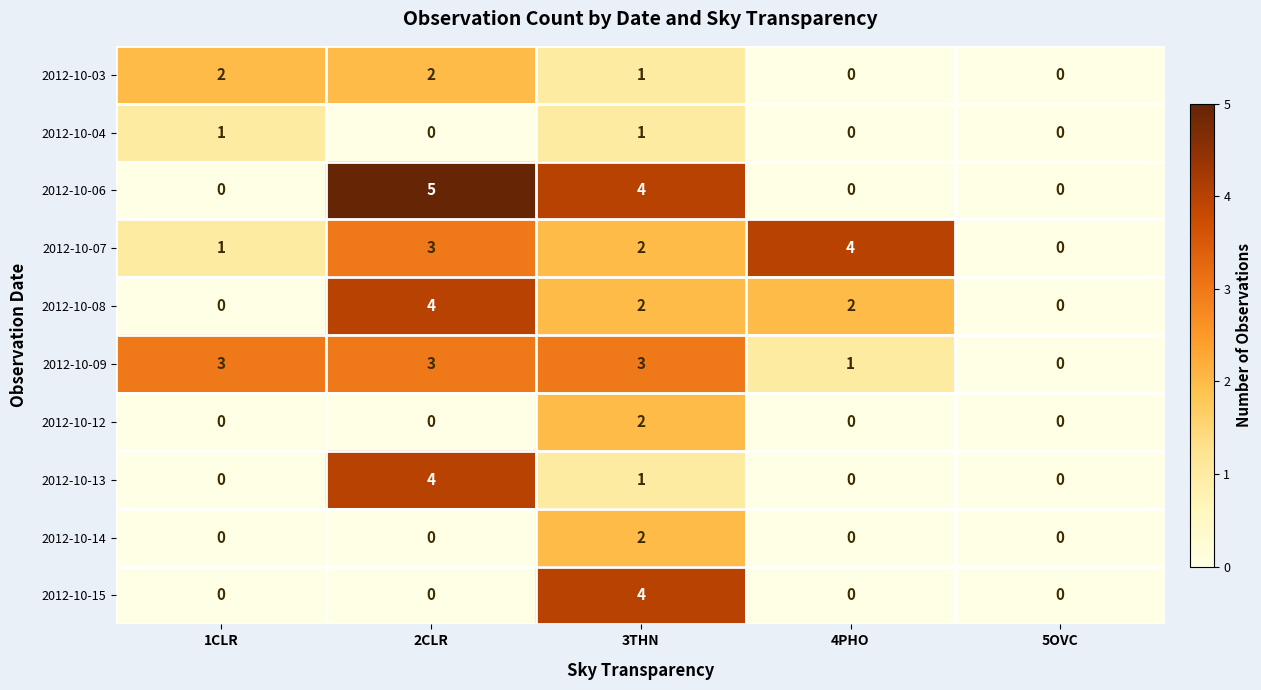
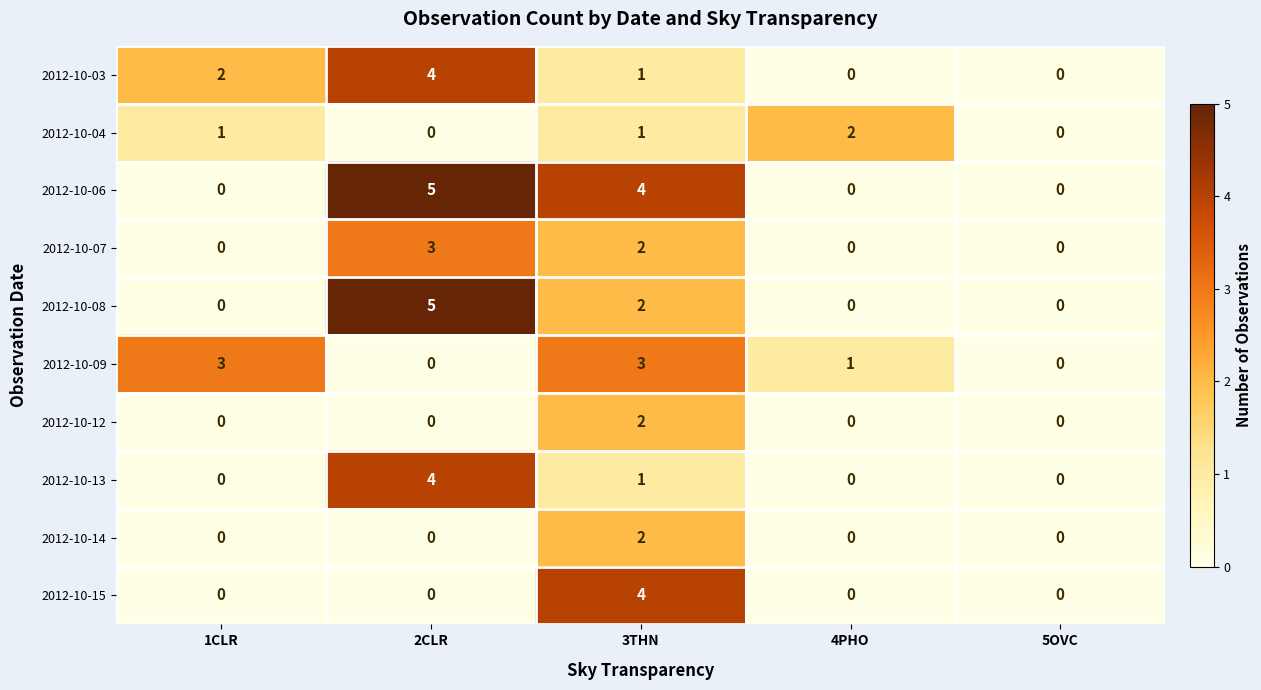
2012-10-03, 2CLR: 2 -> 4
2012-10-04, 4PHO: 0 -> 2
2012-10-07, 1CLR: 1 -> 0
2012-10-07, 4PHO: 4 -> 0
2012-10-08, 2CLR: 4 -> 5
2012-10-08, 4PHO: 2 -> 0
2012-10-09, 2CLR: 3 -> 0
